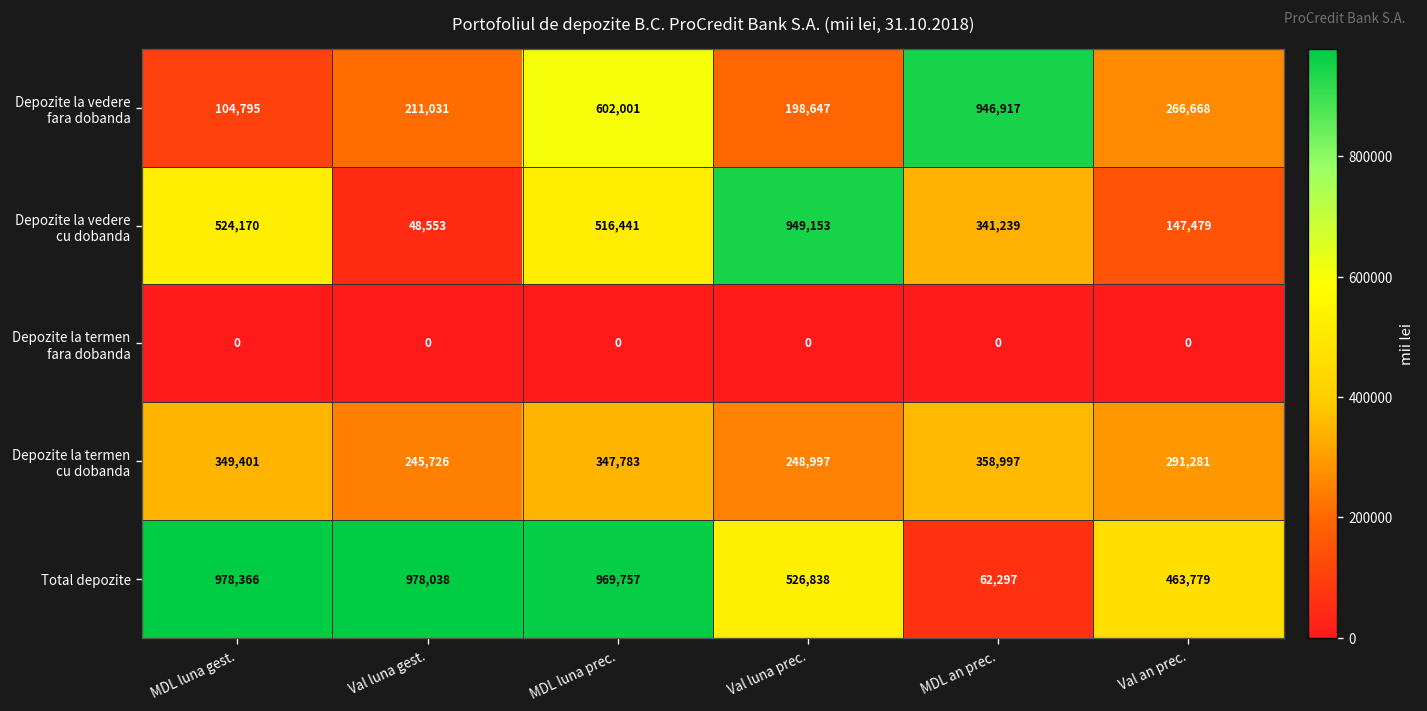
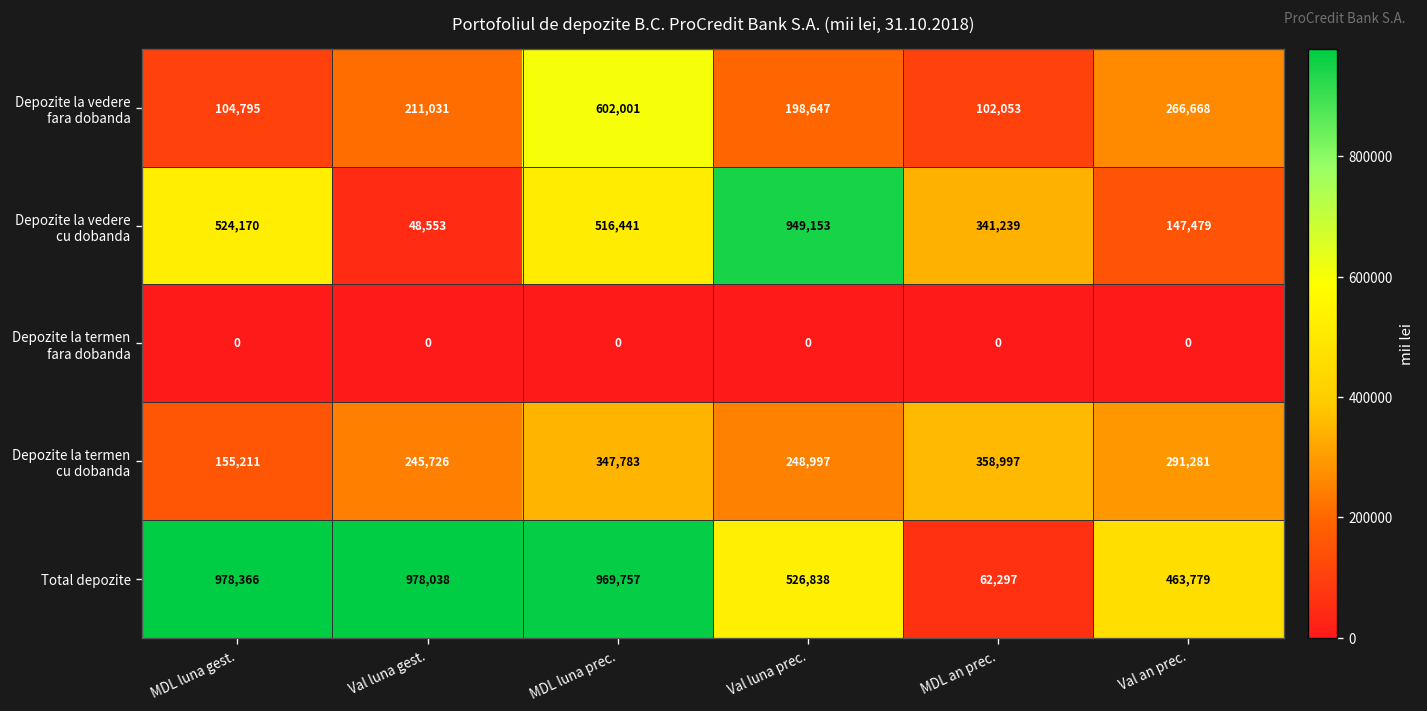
Depozite la vedere fara dobanda, MDL an prec.: 946,917 -> 102,053
Depozite la termen cu dobanda, MDL luna gest.: 349,401 -> 155,211
